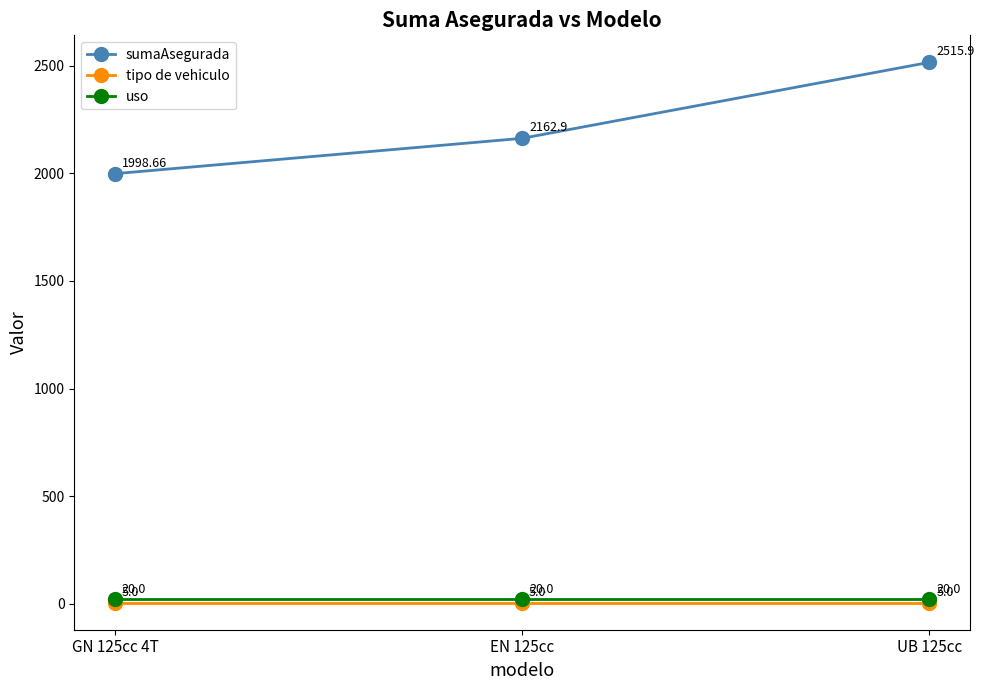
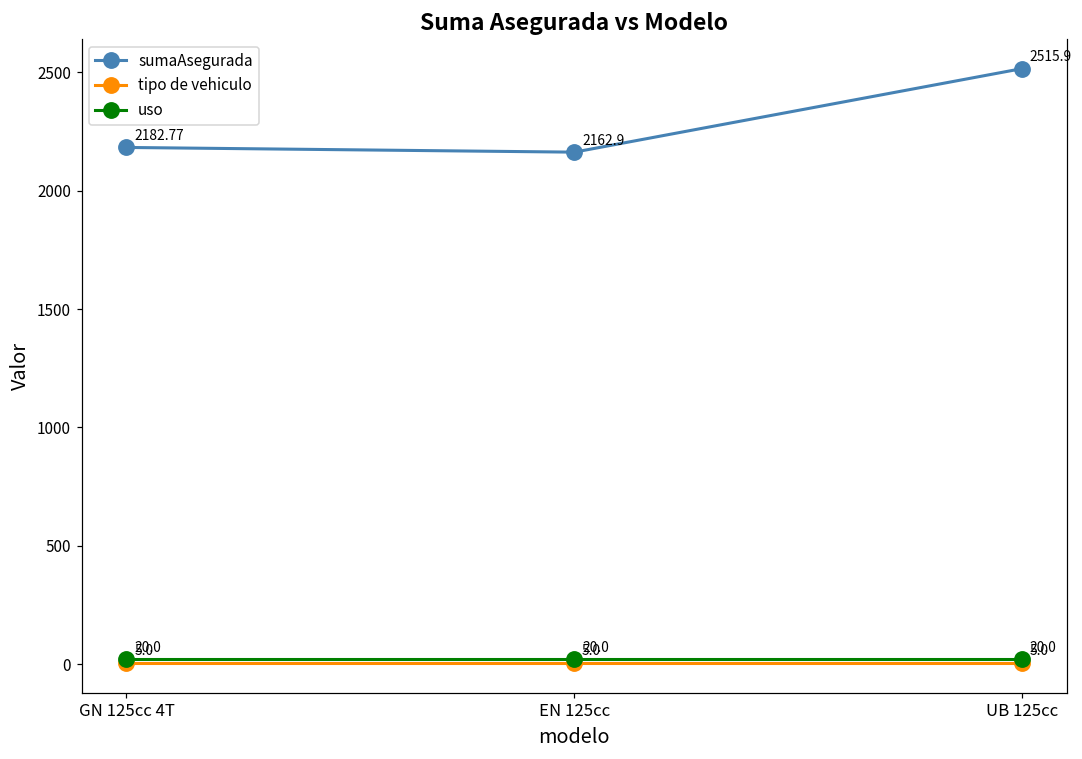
sumaAsegurada, GN 125cc 4T: 1998.66 -> 2182.77
